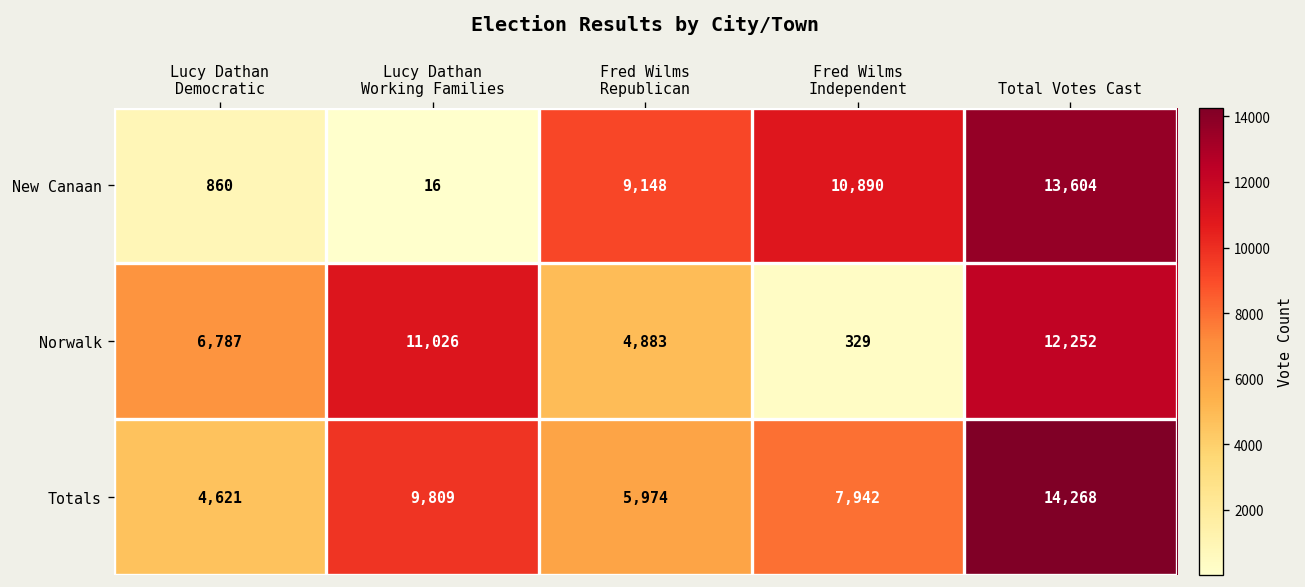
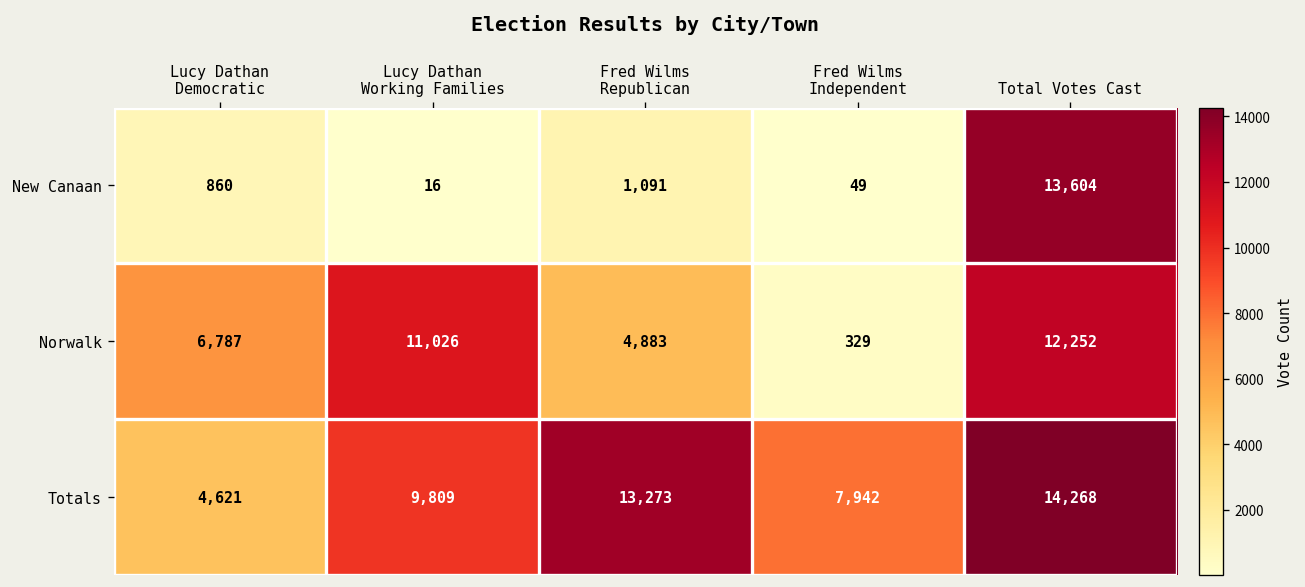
New Canaan, Fred Wilms Republican: 9,148 -> 1,091
New Canaan, Fred Wilms Independent: 10,890 -> 49
Totals, Fred Wilms Republican: 5,974 -> 13,273
